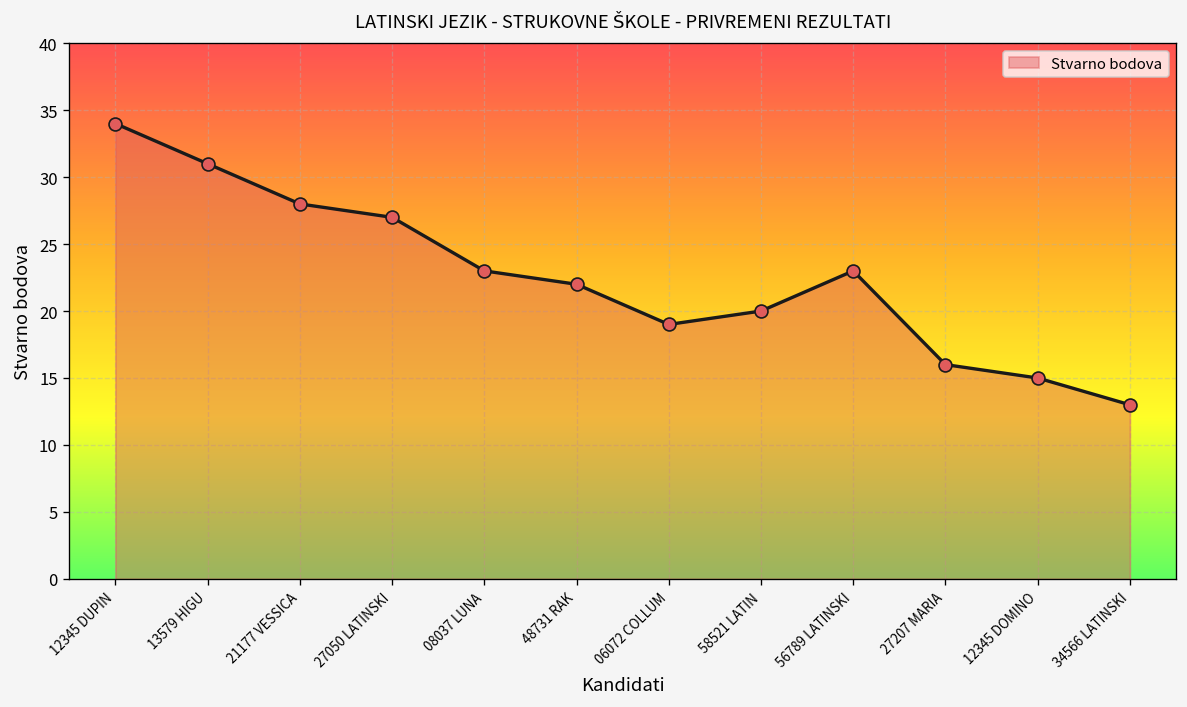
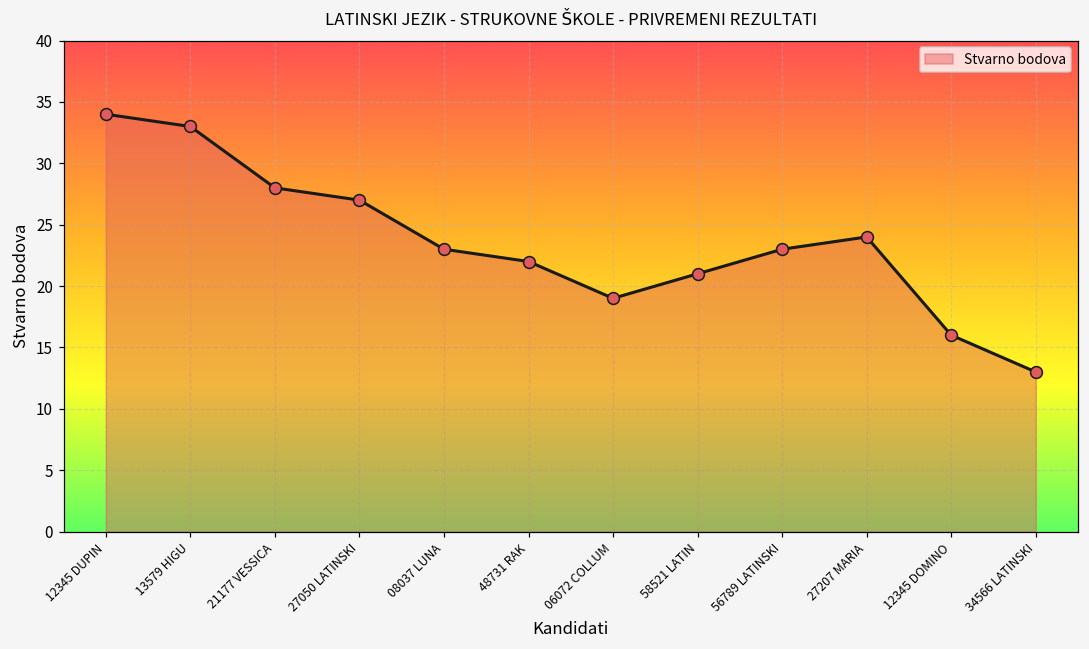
13579 HIGU: 31 -> 33
58521 LATIN: 20 -> 21
27207 MARIA: 16 -> 24
12345 DOMINO: 15 -> 16
